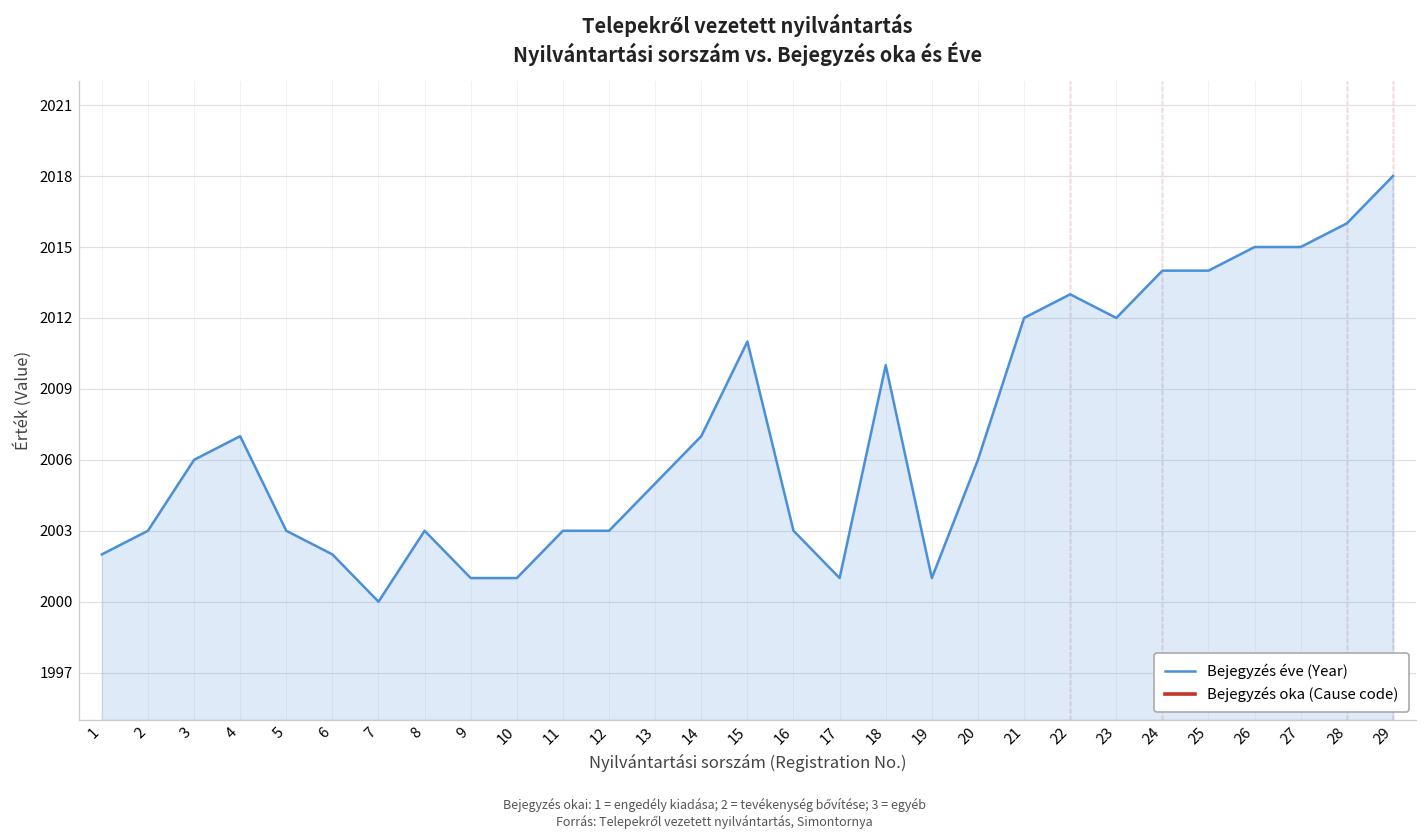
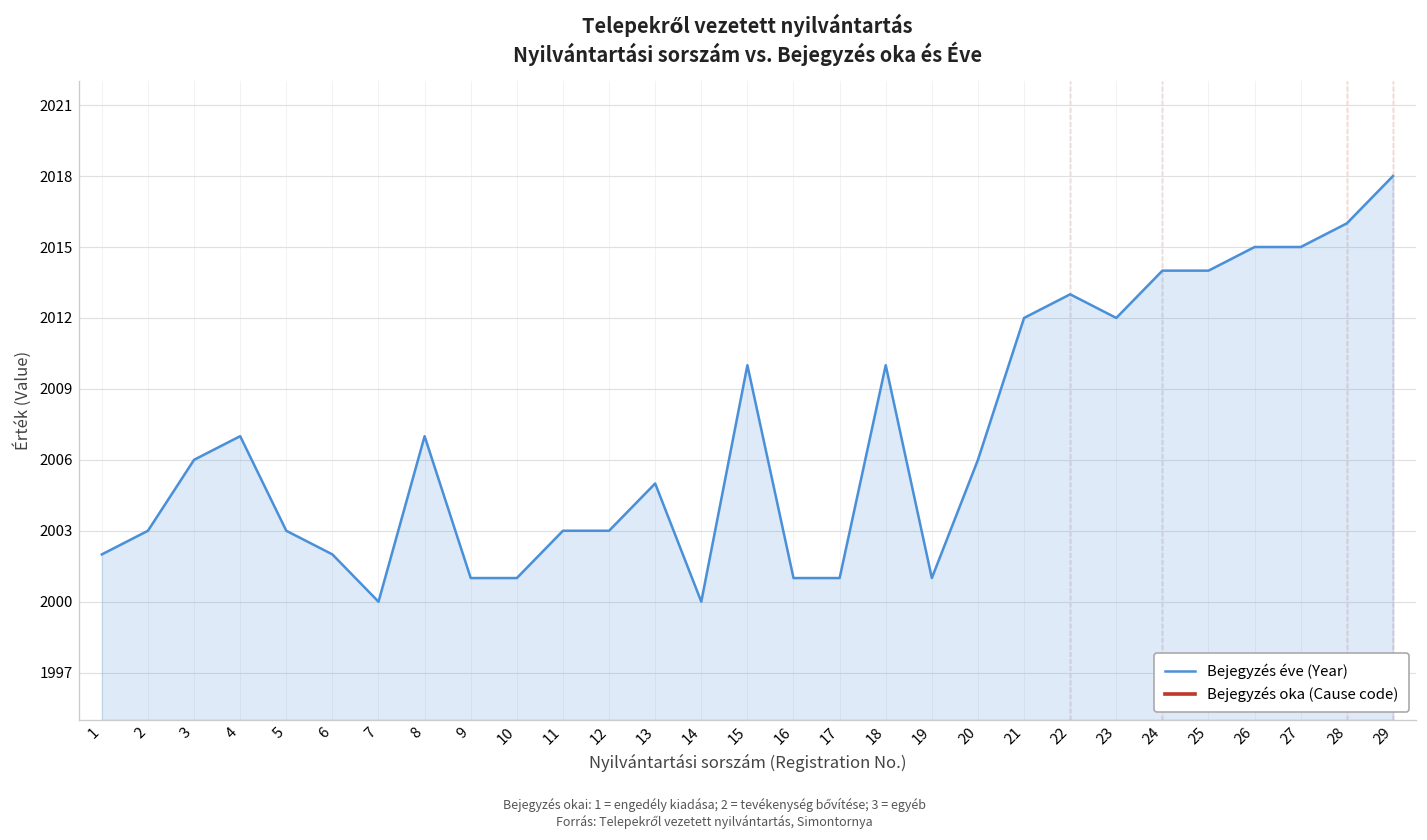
Bejegyzés éve (Year), 8: 2003 -> 2007
Bejegyzés éve (Year), 14: 2007 -> 2000
Bejegyzés éve (Year), 15: 2011 -> 2010
Bejegyzés éve (Year), 16: 2003 -> 2001
